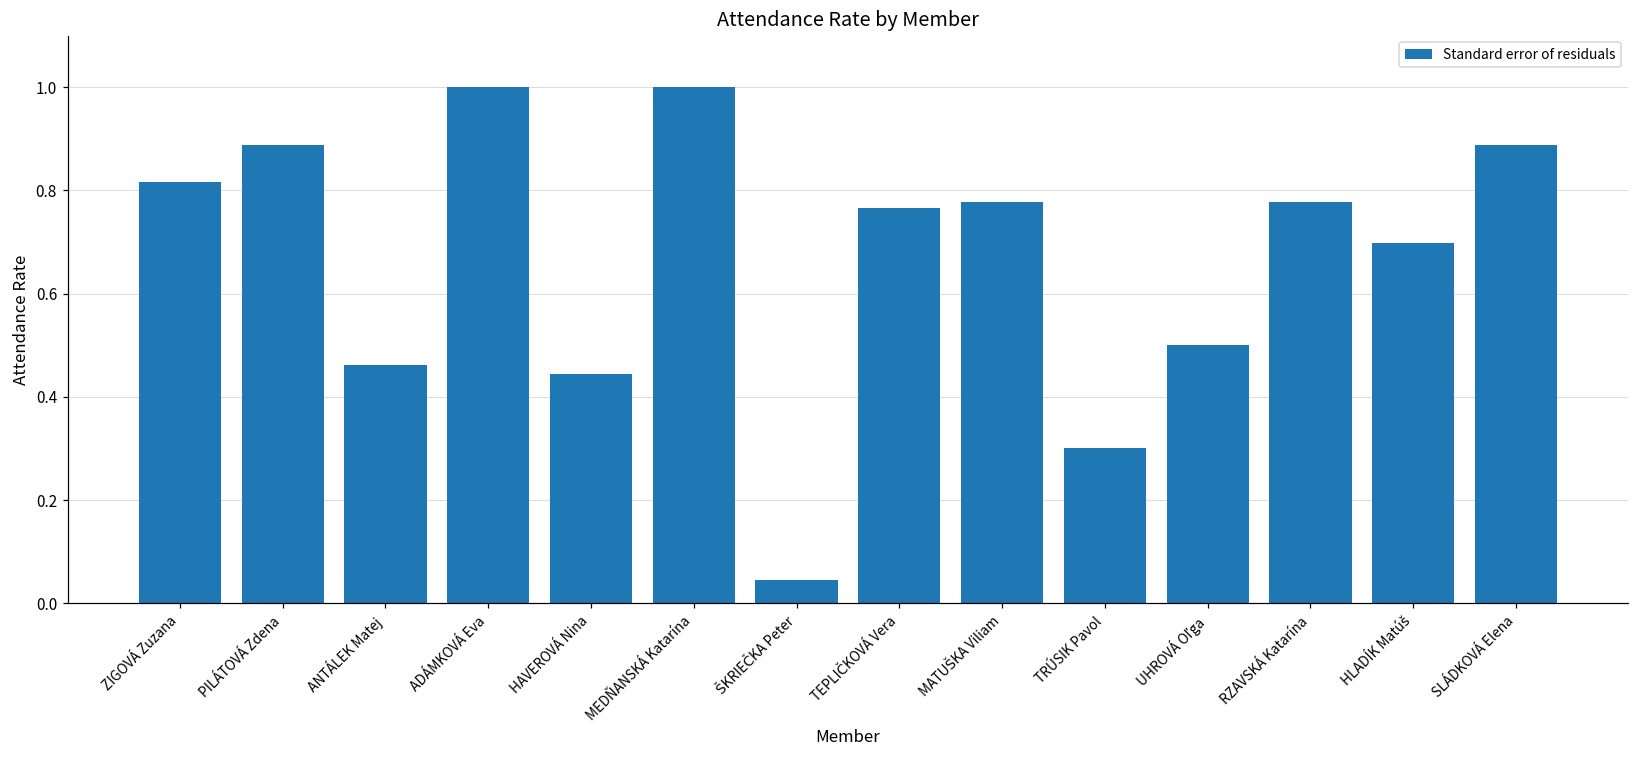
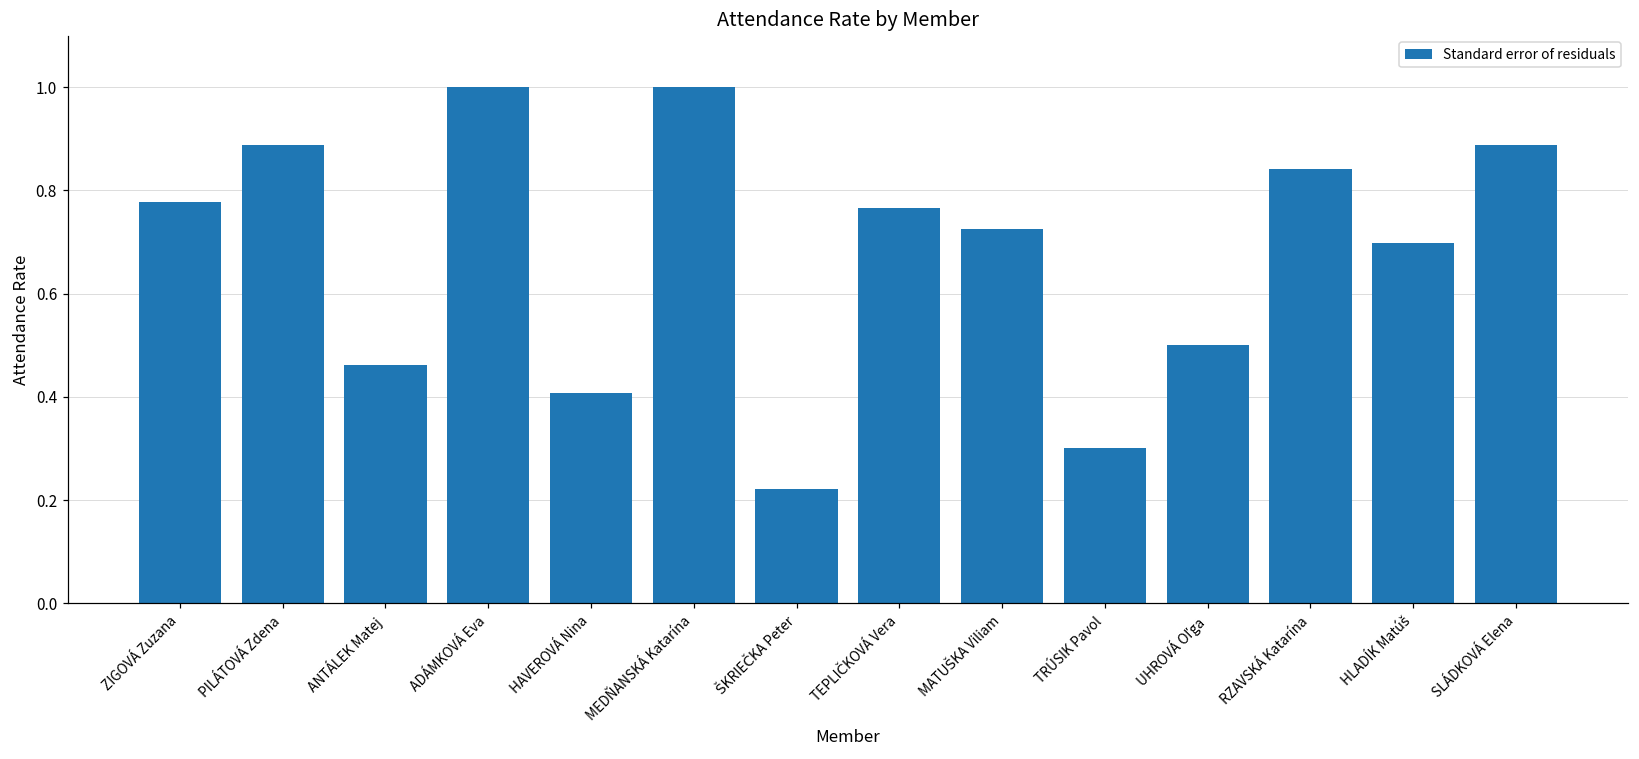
ZIGOVÁ Zuzana: 0.82 -> 0.78
HAVEROVÁ Nina: 0.44 -> 0.41
ŠKRIEČKA Peter: 0.04 -> 0.22
MATUŠKA Viliam: 0.78 -> 0.73
RZAVSKÁ Katarína: 0.78 -> 0.84
